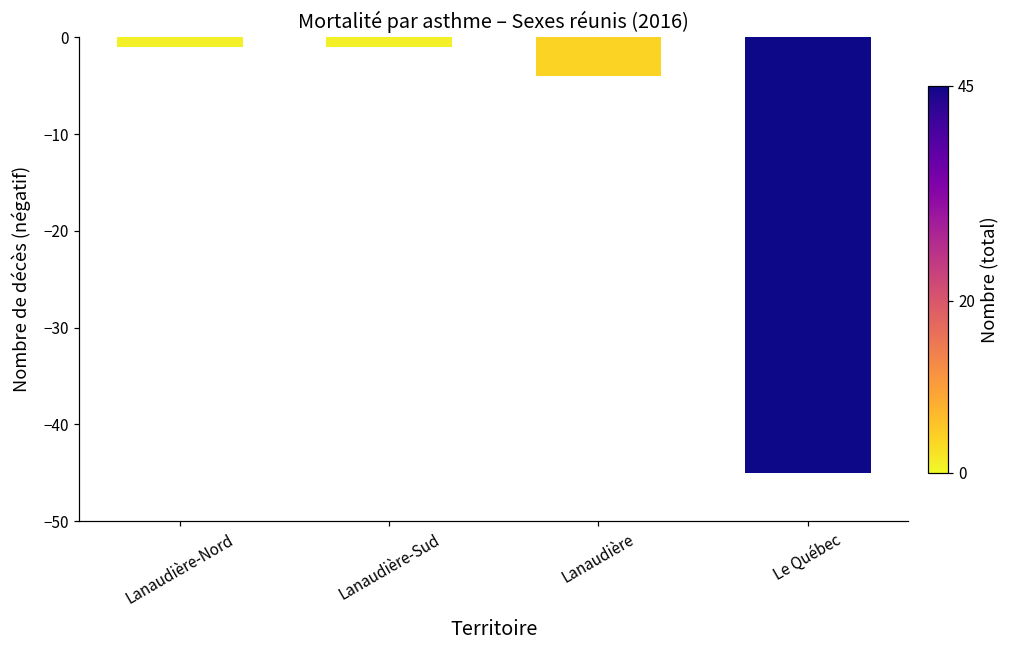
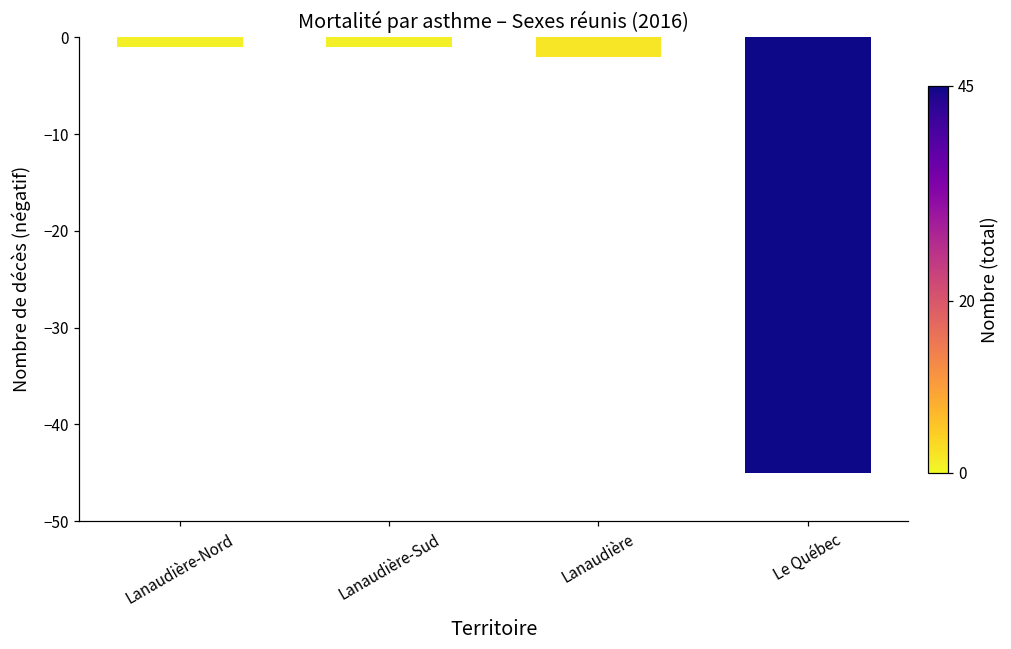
Lanaudière: -4 -> -2
